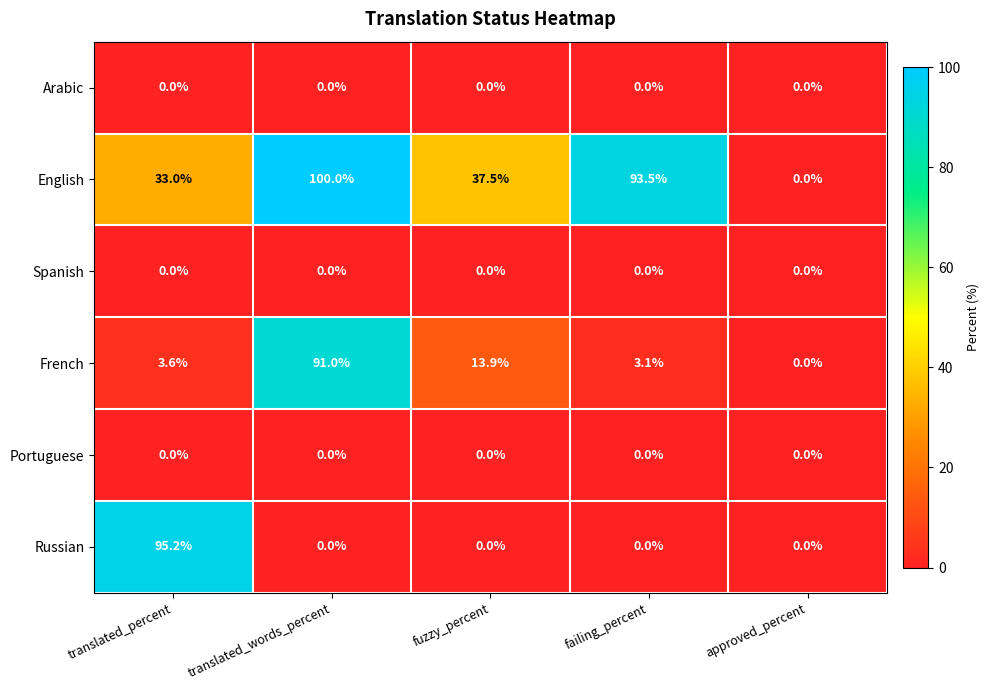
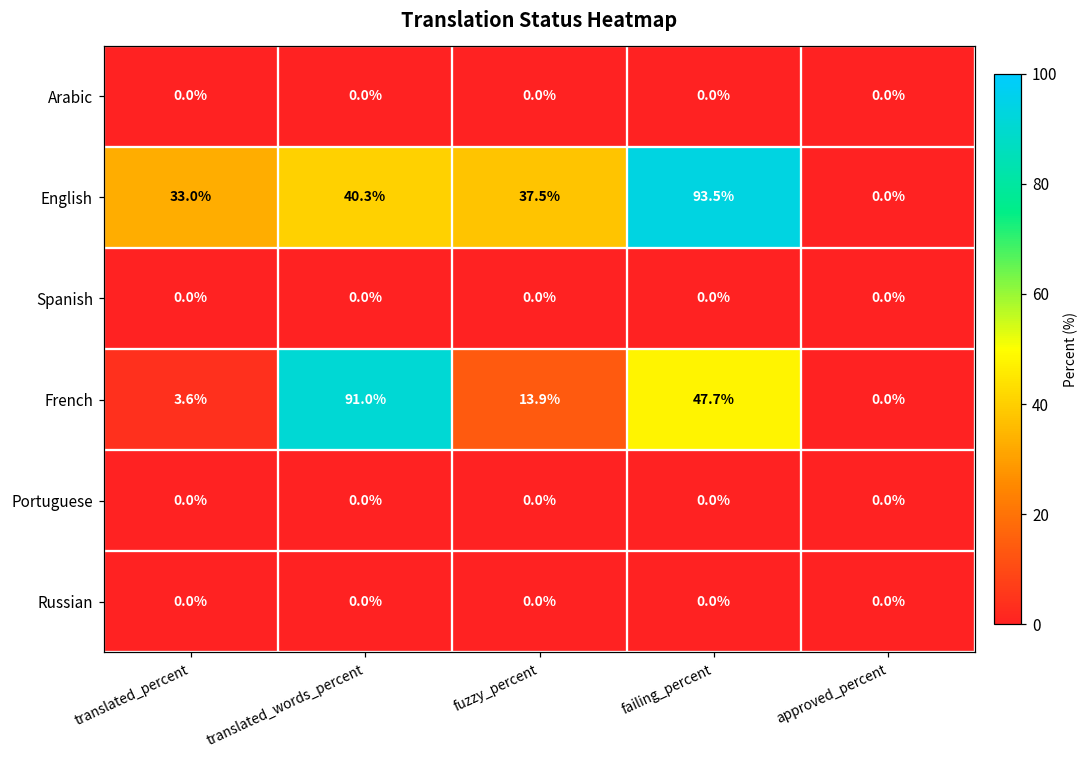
English, translated_words_percent: 100.0% -> 40.3%
French, failing_percent: 3.1% -> 47.7%
Russian, translated_percent: 95.2% -> 0.0%
